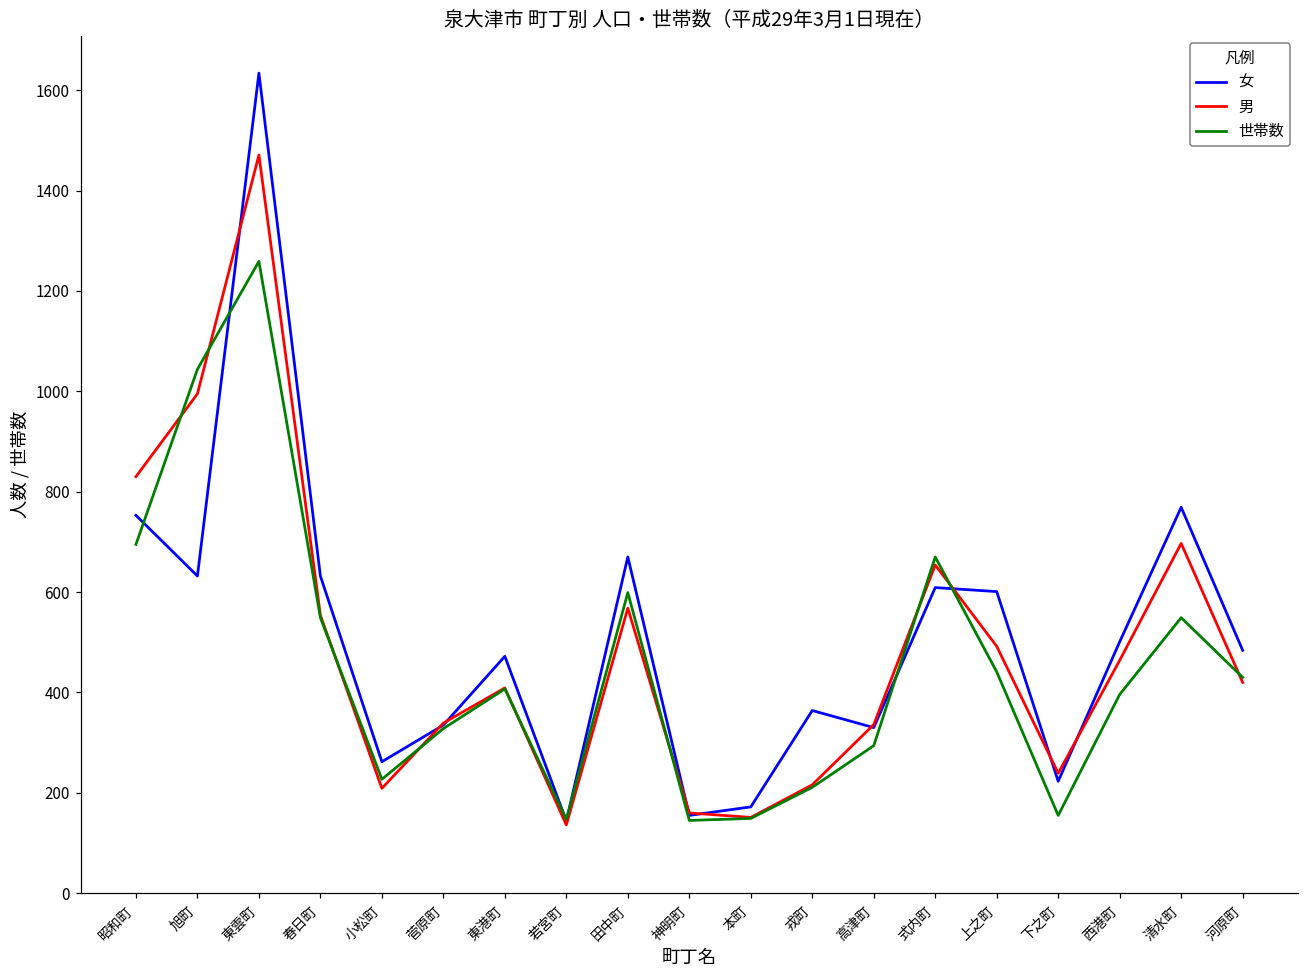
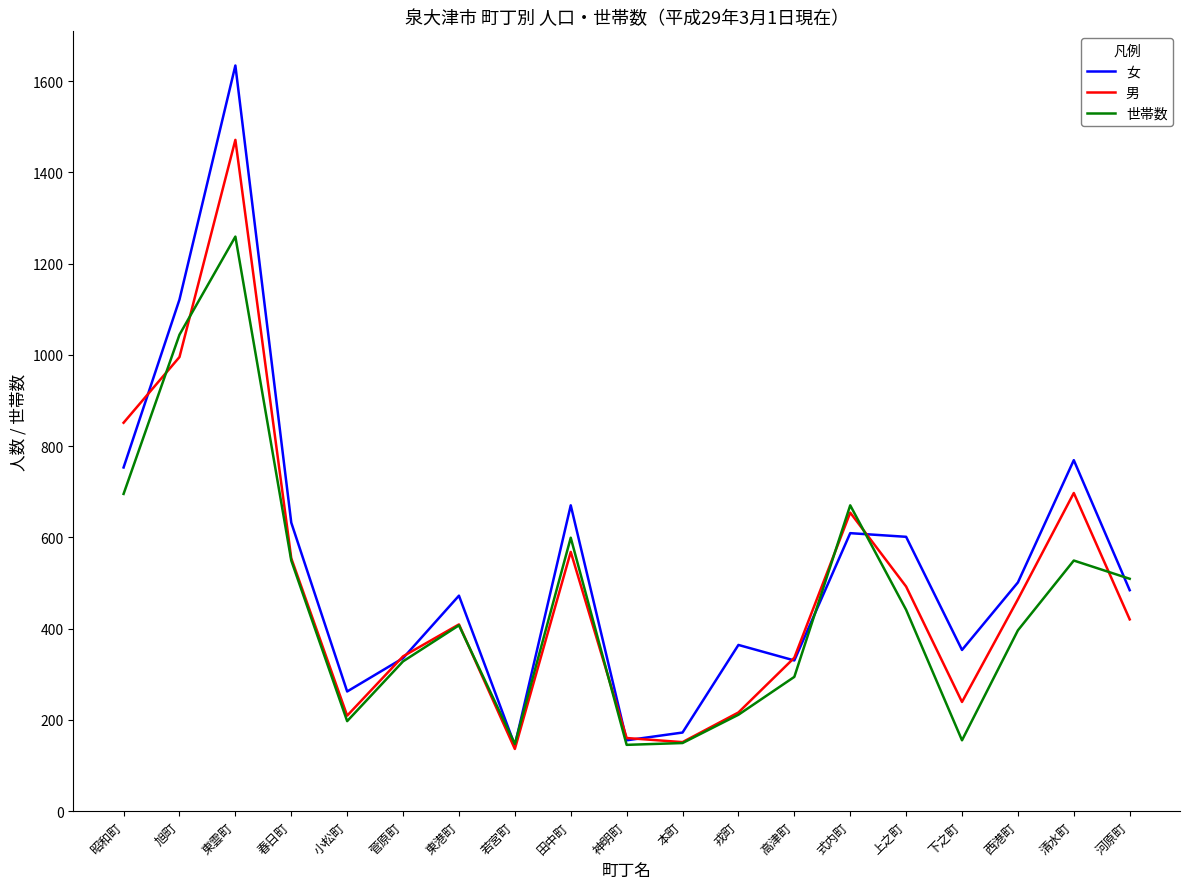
男, 昭和町: 830 -> 850
女, 旭町: 630 -> 1120
世帯数, 小松町: 230 -> 200
女, 下之町: 220 -> 350
世帯数, 河原町: 430 -> 510
